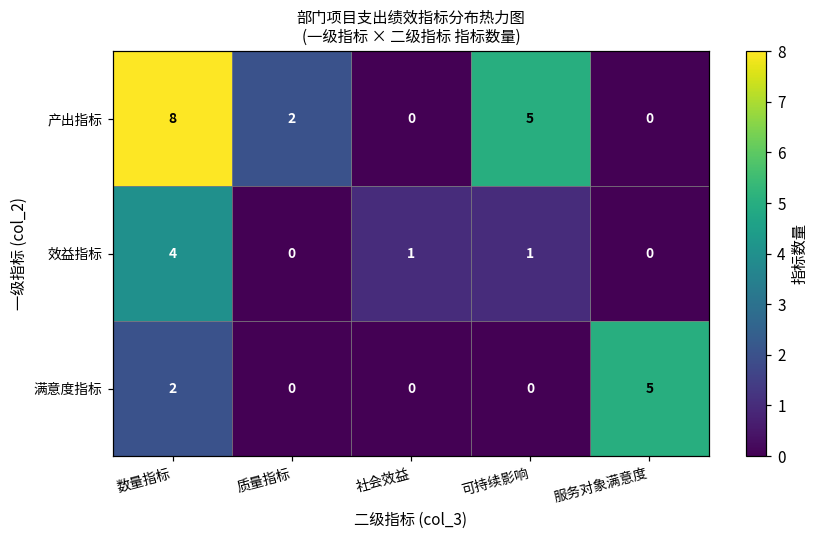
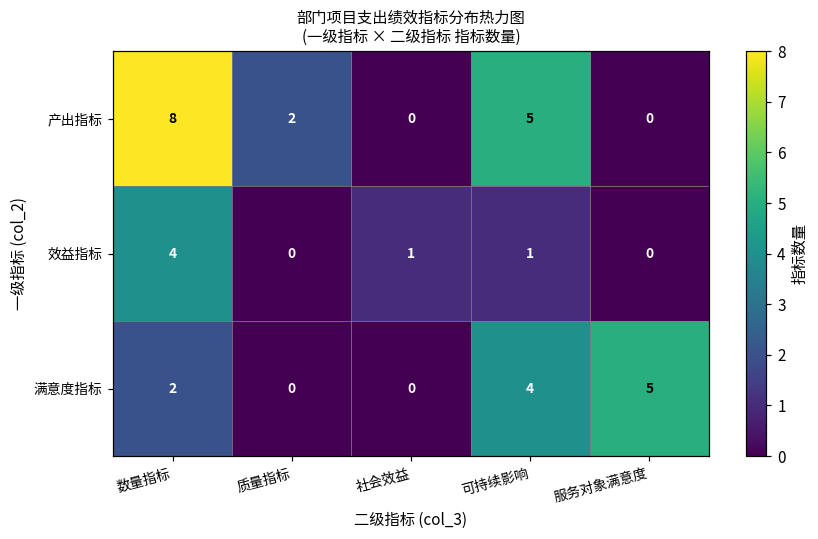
满意度指标, 可持续影响: 0 -> 4
